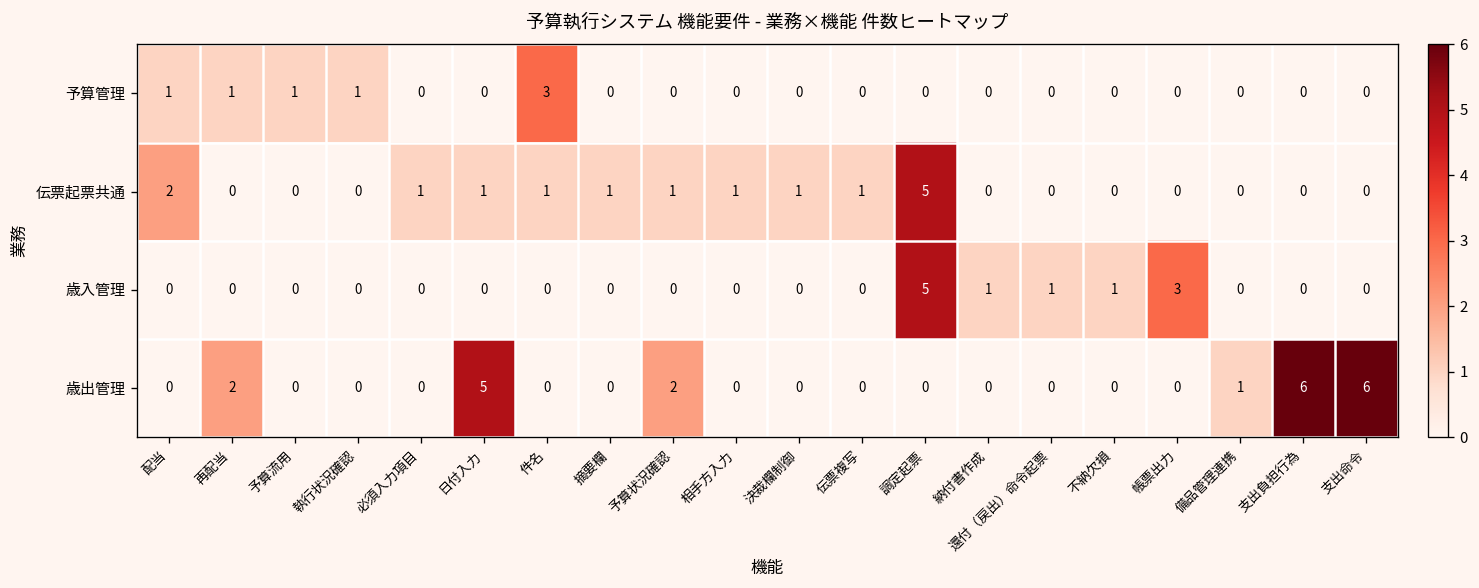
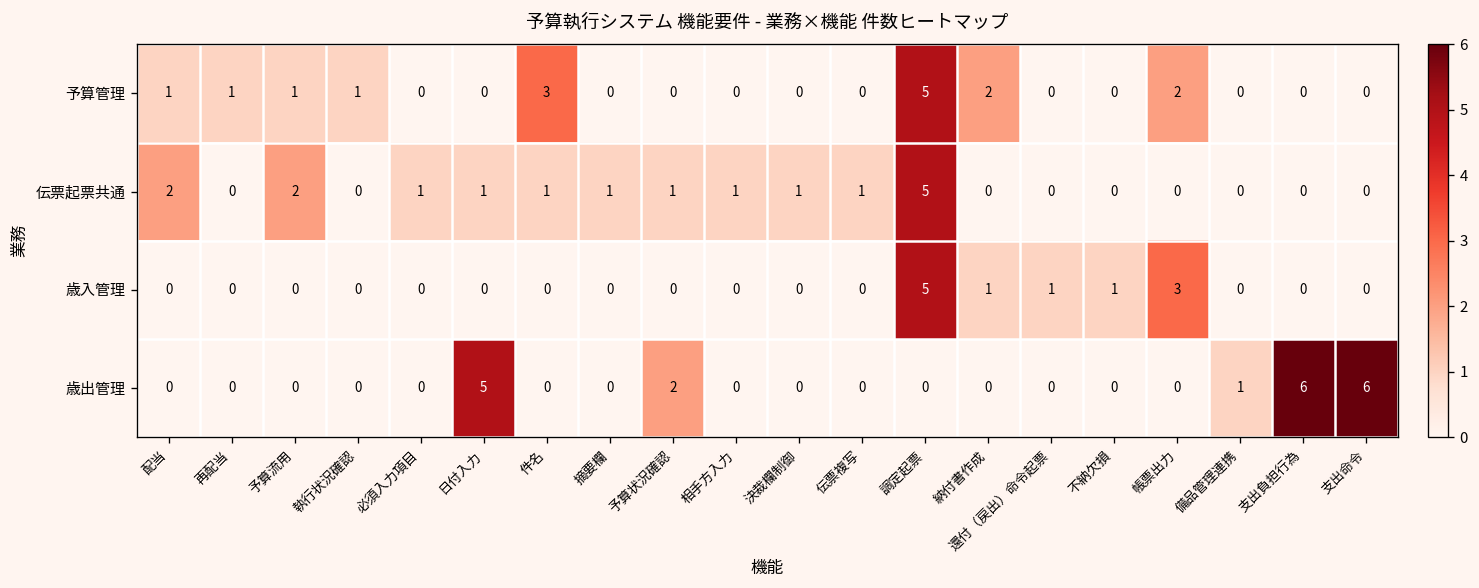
予算管理, 調定起票: 0 -> 5
予算管理, 納付書作成: 0 -> 2
予算管理, 帳票出力: 0 -> 2
伝票起票共通, 予算流用: 0 -> 2
歳出管理, 再配当: 2 -> 0
